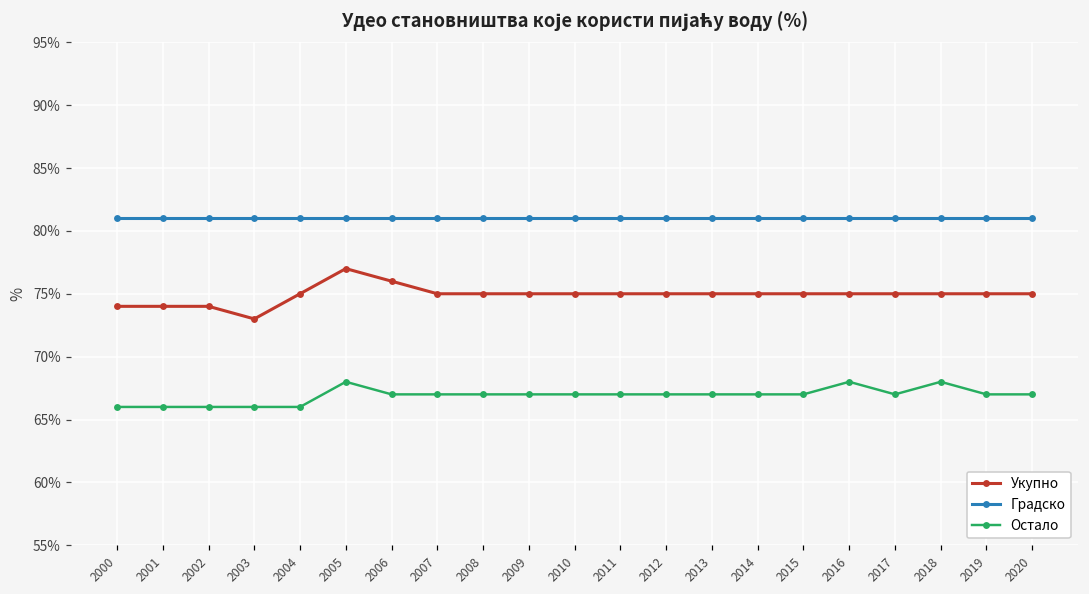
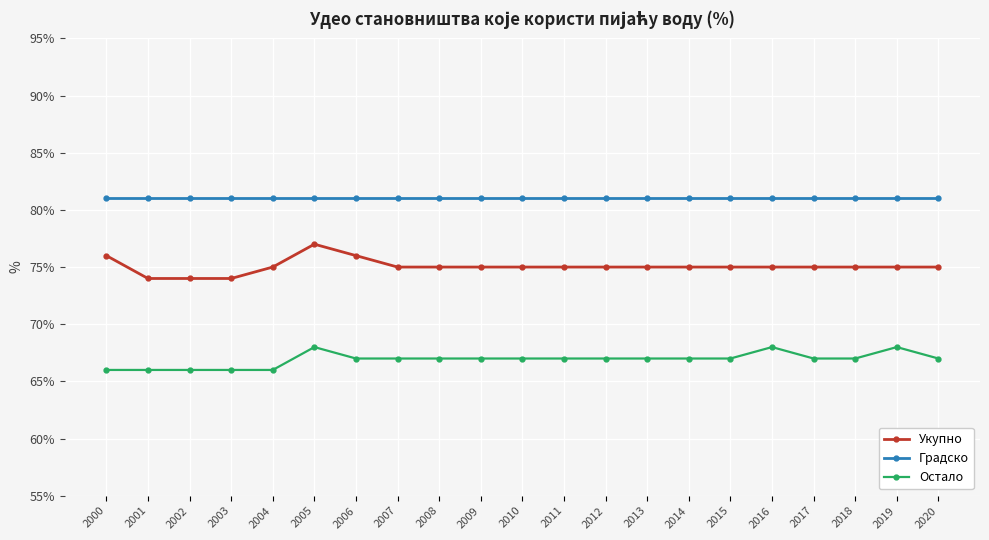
Укупно, 2000: 74% -> 76%
Укупно, 2003: 73% -> 74%
Остало, 2018: 68% -> 67%
Остало, 2019: 67% -> 68%
